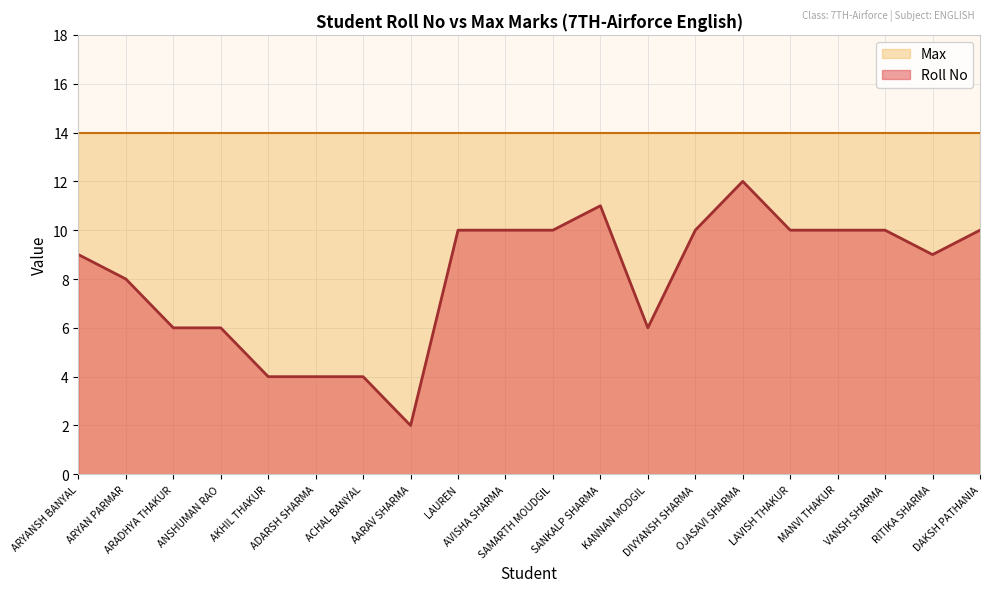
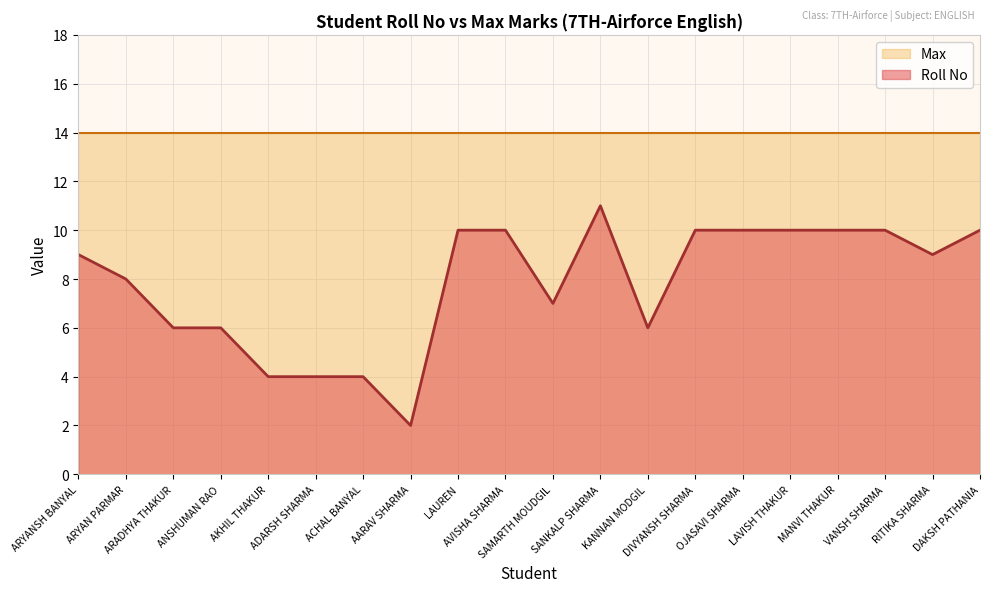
Roll No, SAMARTH MOUDGIL: 10 -> 7
Roll No, OJASAVI SHARMA: 12 -> 10
